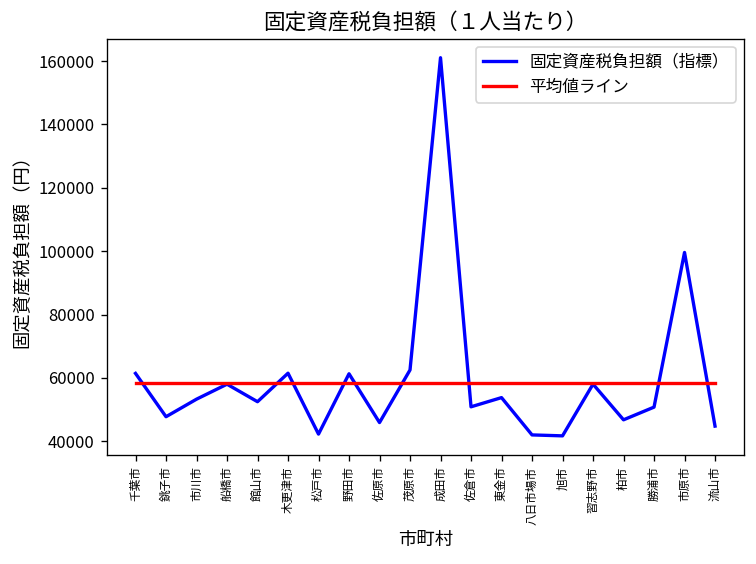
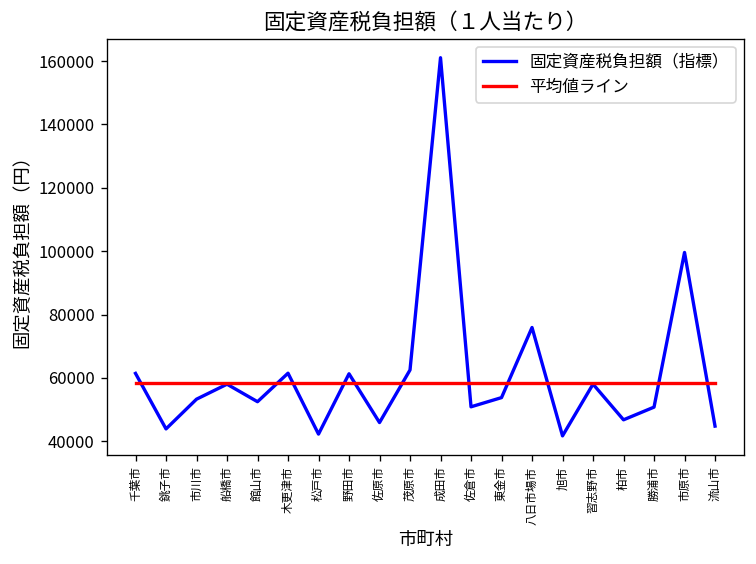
固定資産税負担額（指標）, 銚子市: 48000 -> 44000
固定資産税負担額（指標）, 八日市場市: 42000 -> 76000
